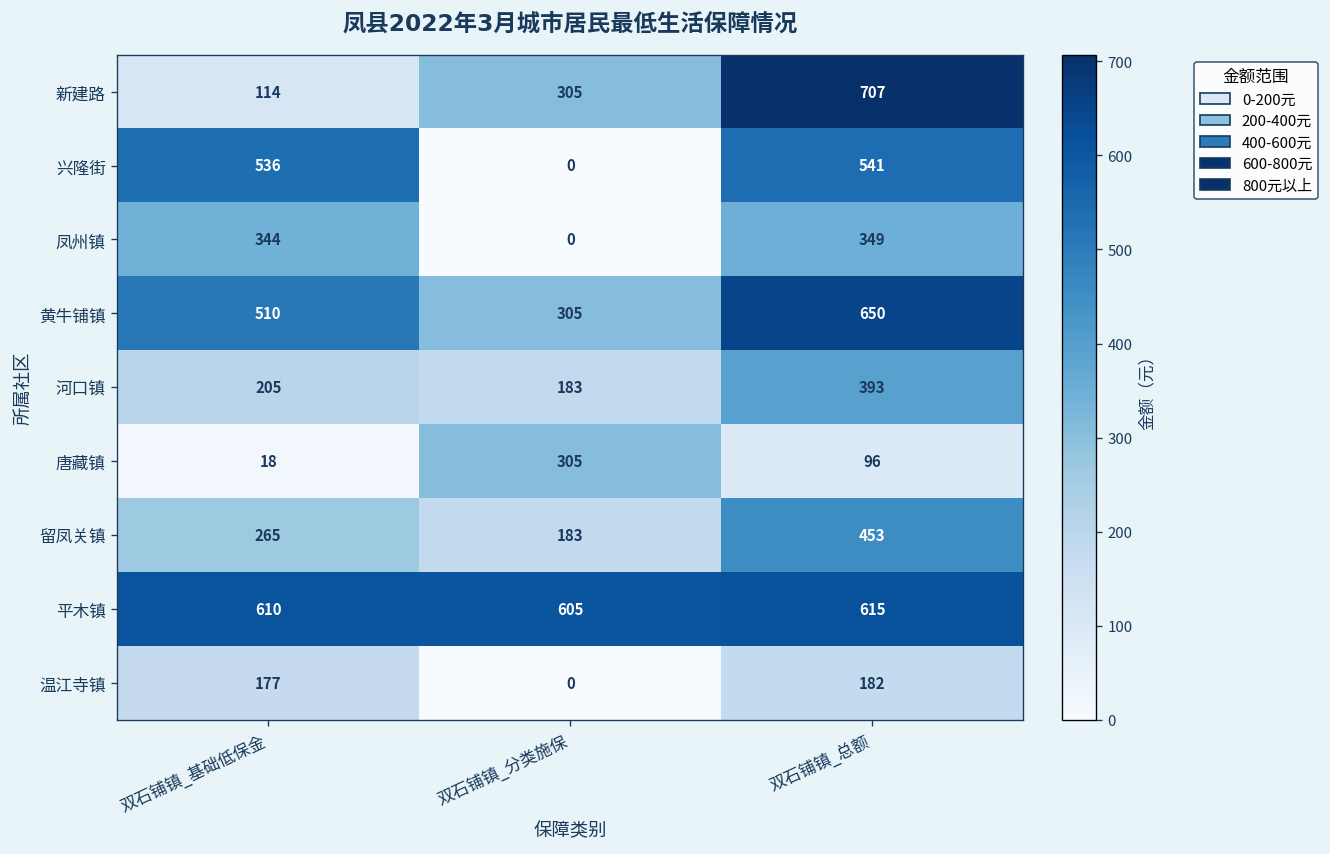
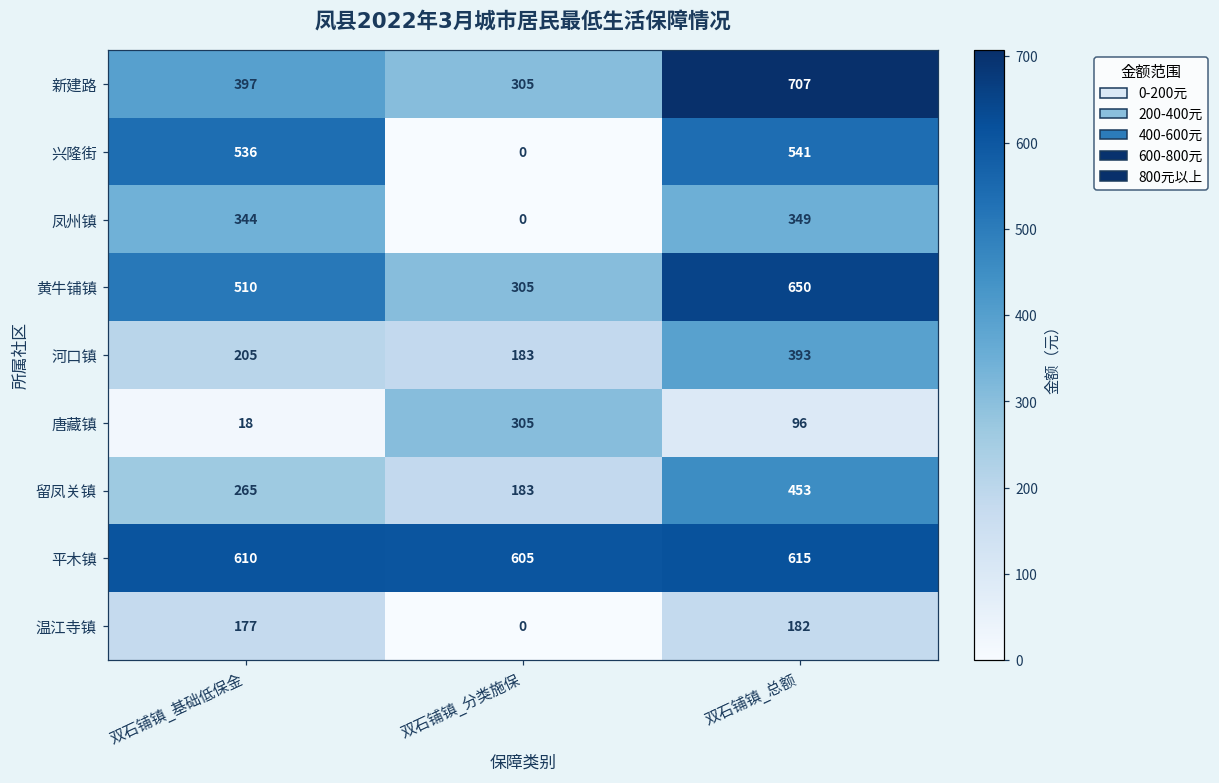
新建路, 双石铺镇_基础低保金: 114 -> 397
